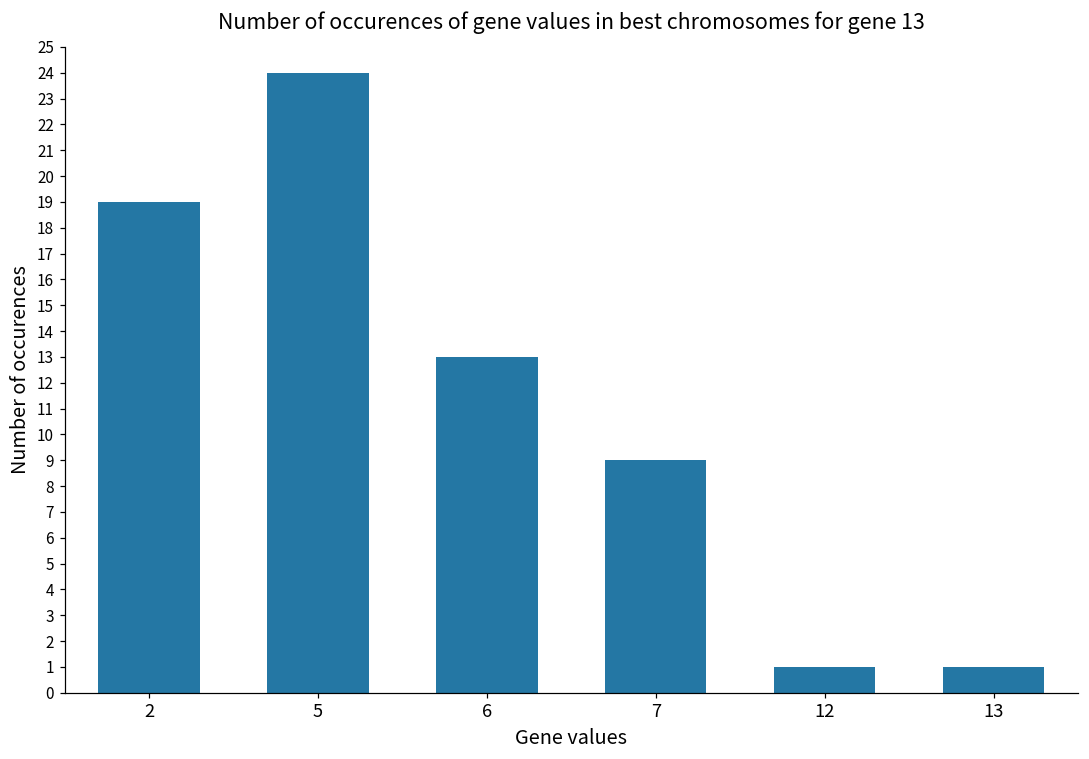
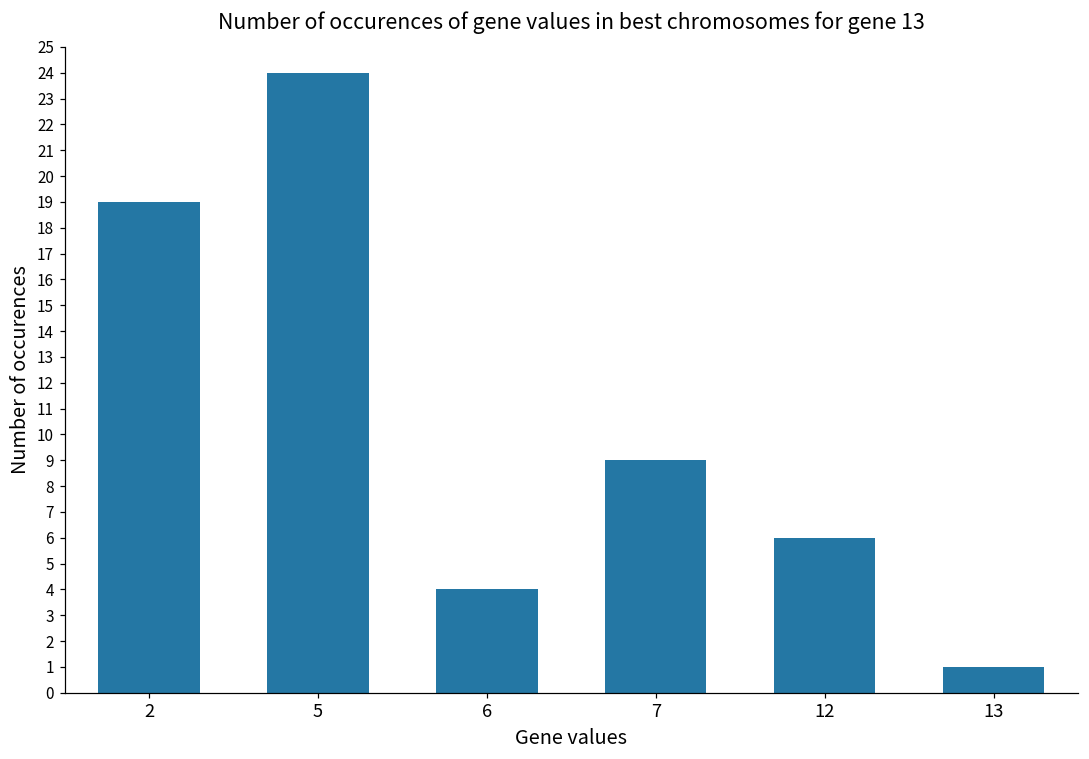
6: 13 -> 4
12: 1 -> 6
